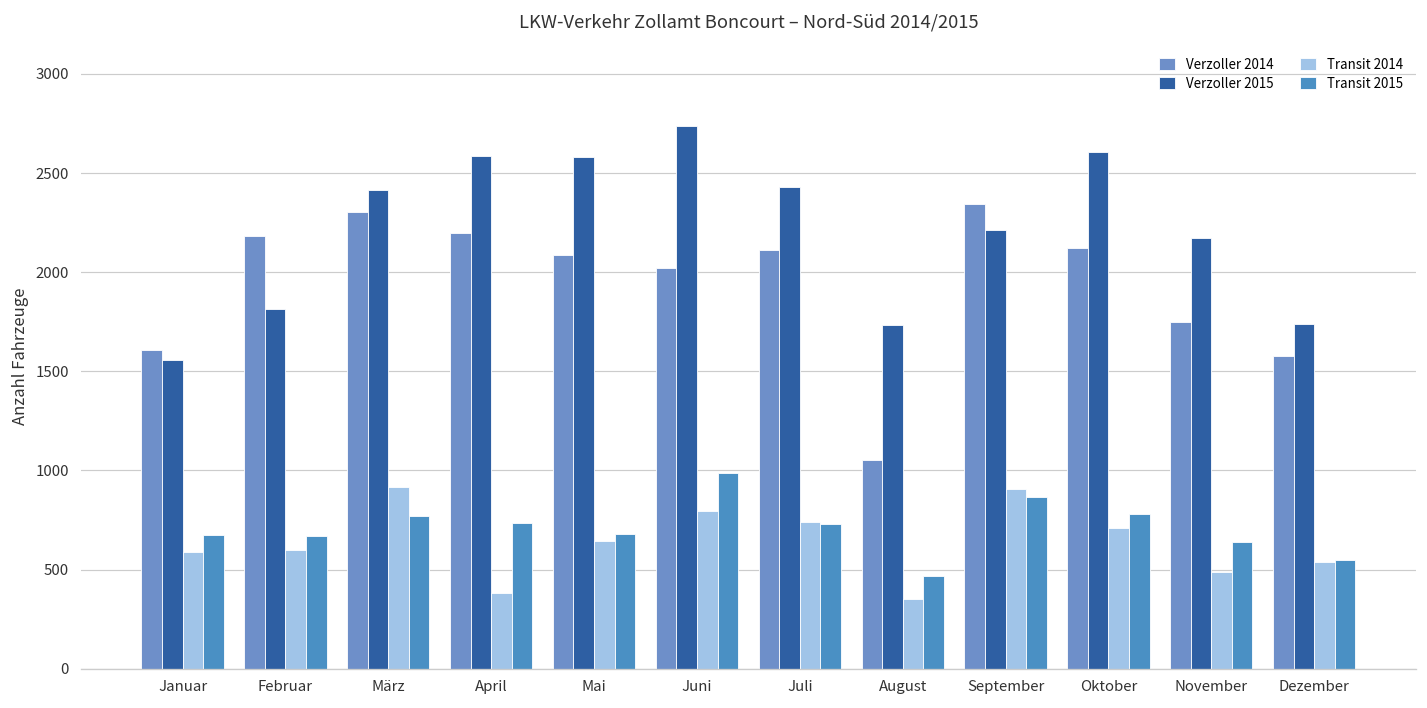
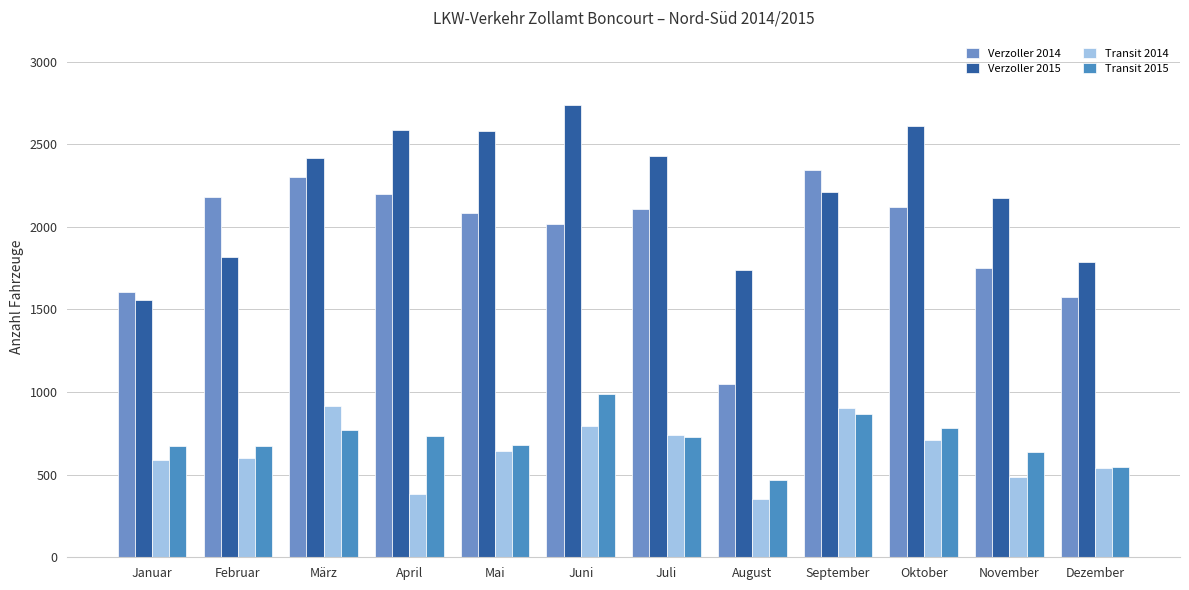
Verzoller 2015, Dezember: 1740 -> 1790
